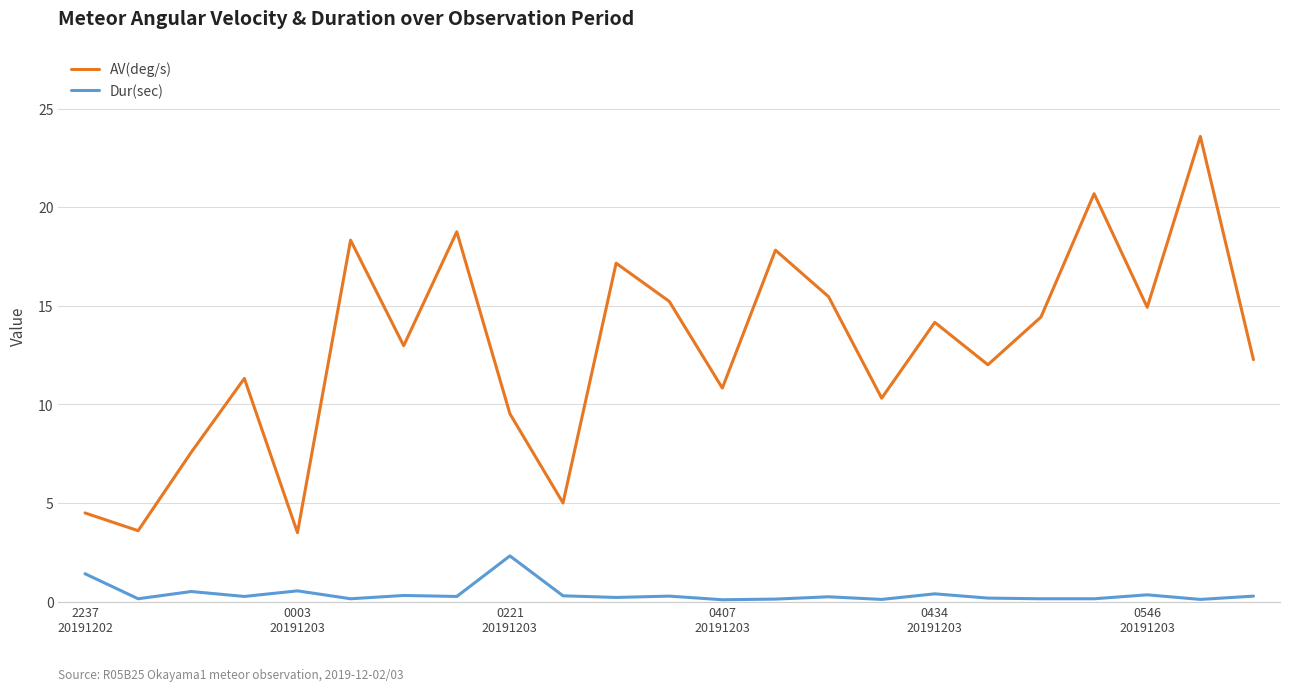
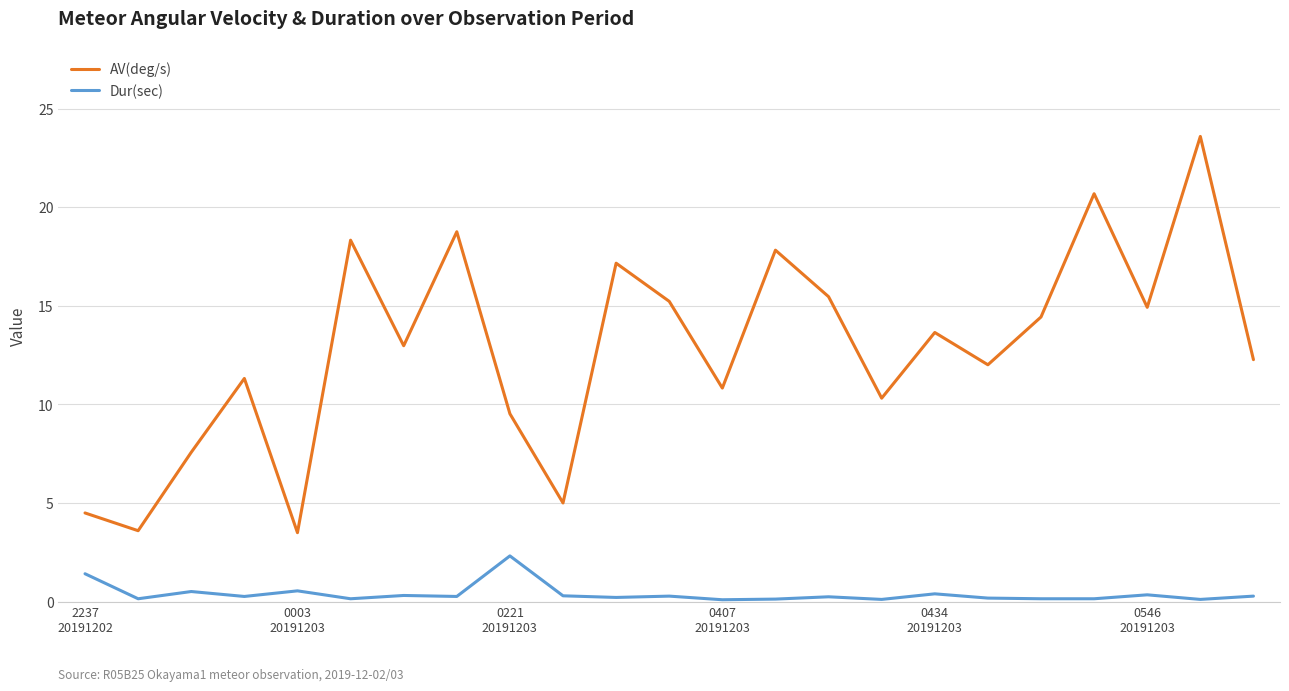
AV(deg/s), 0434 20191203: 14.2 -> 13.6
